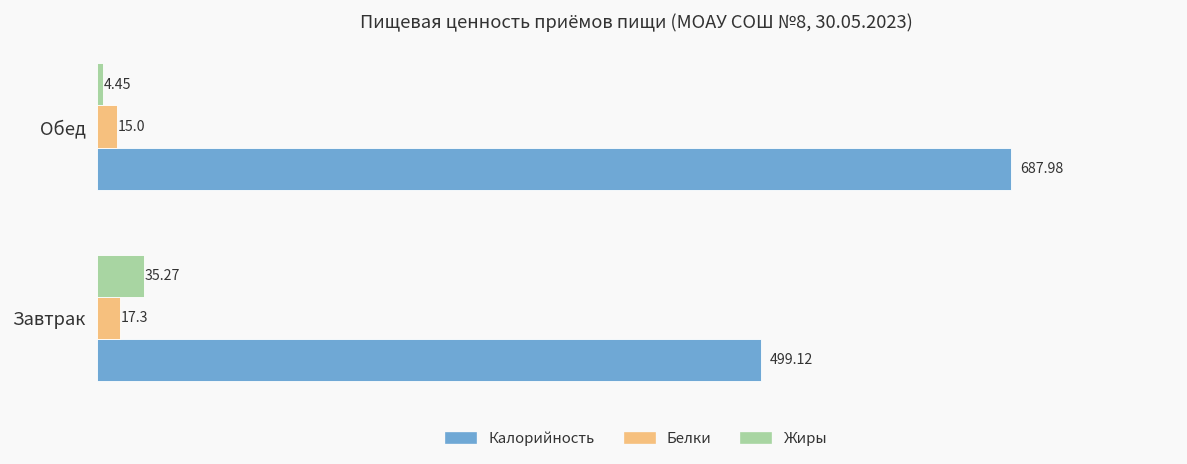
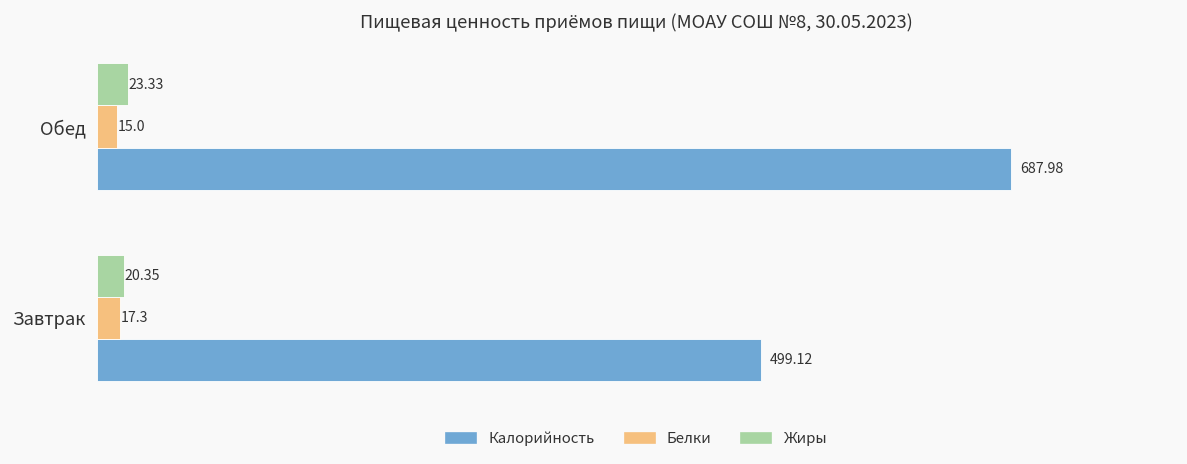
Жиры, Обед: 4.45 -> 23.33
Жиры, Завтрак: 35.27 -> 20.35
